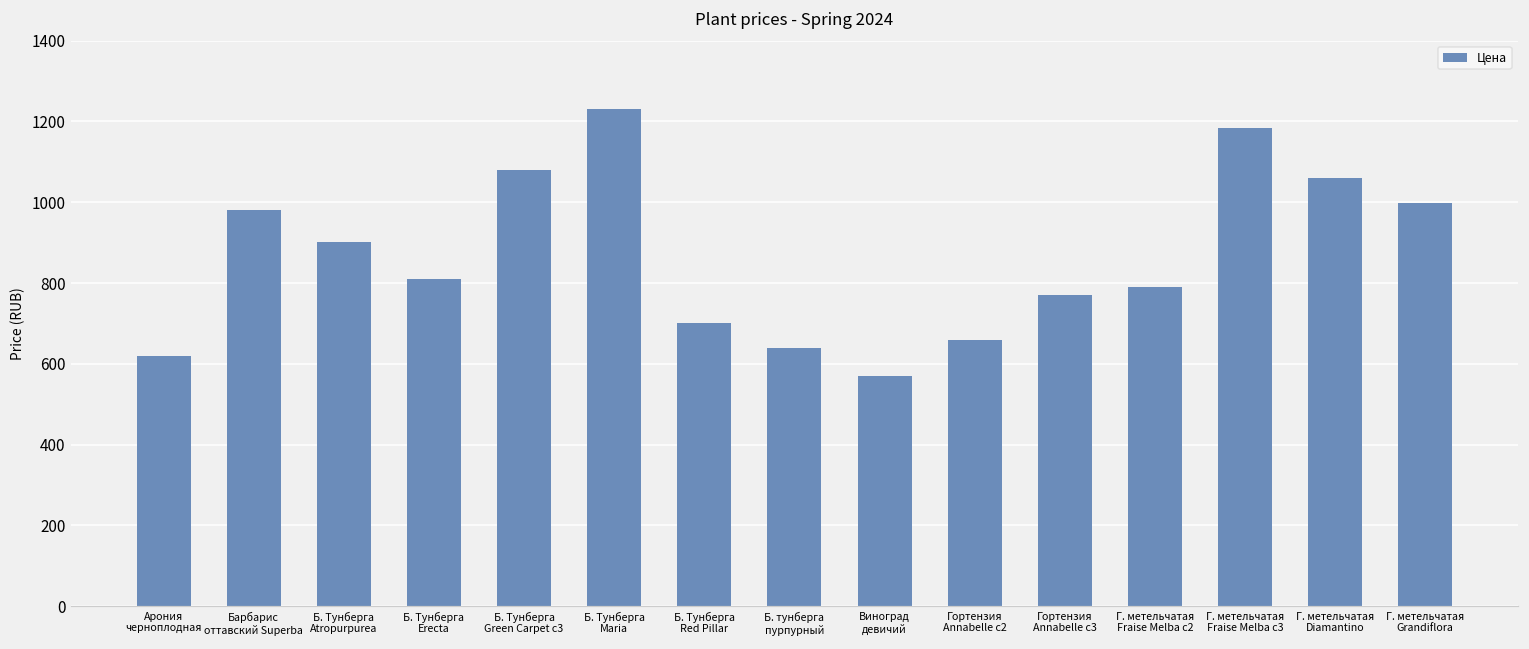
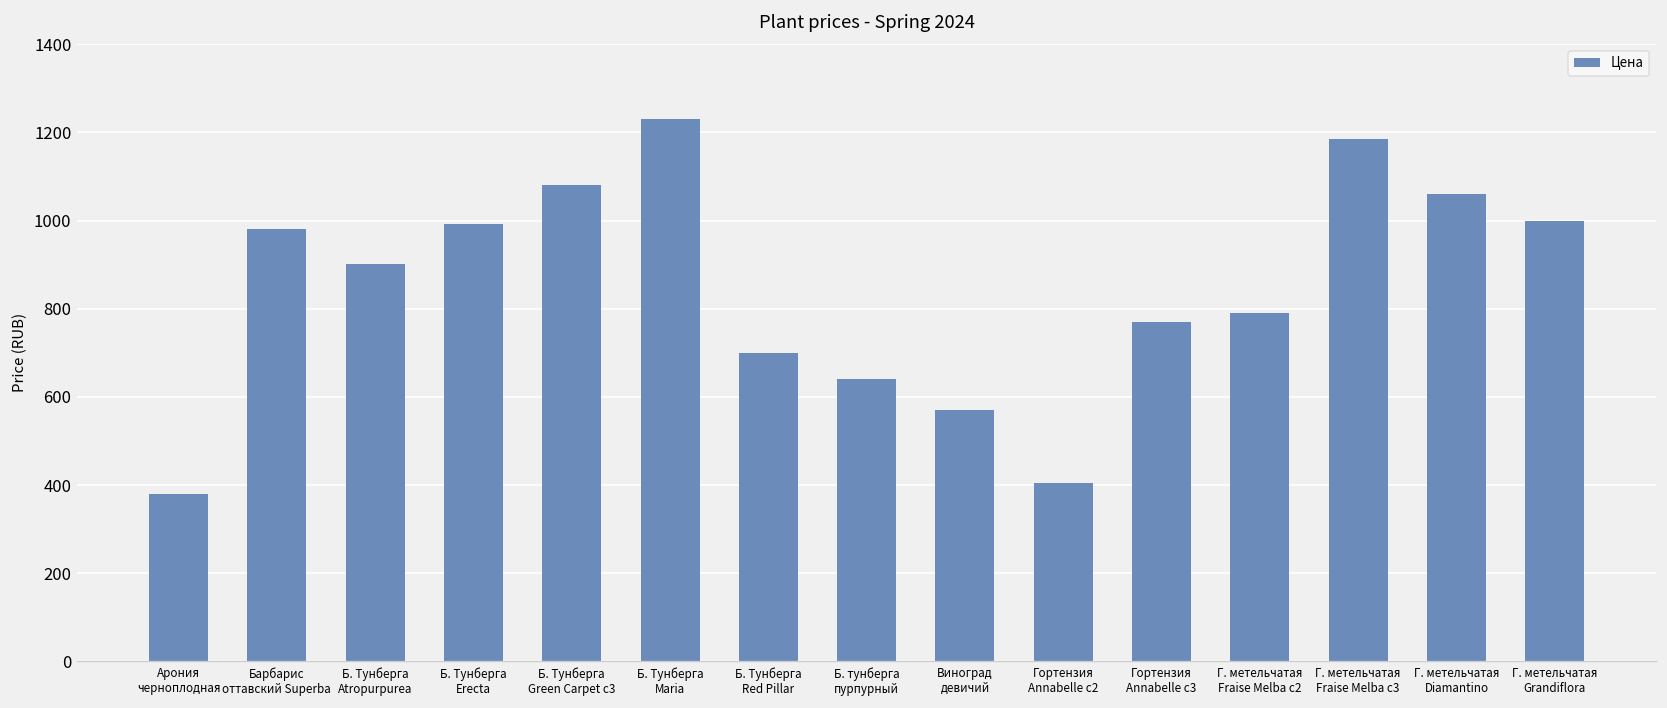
Арония черноплодная: 620 -> 380
Б. Тунберга Erecta: 810 -> 990
Гортензия Annabelle c2: 660 -> 410
